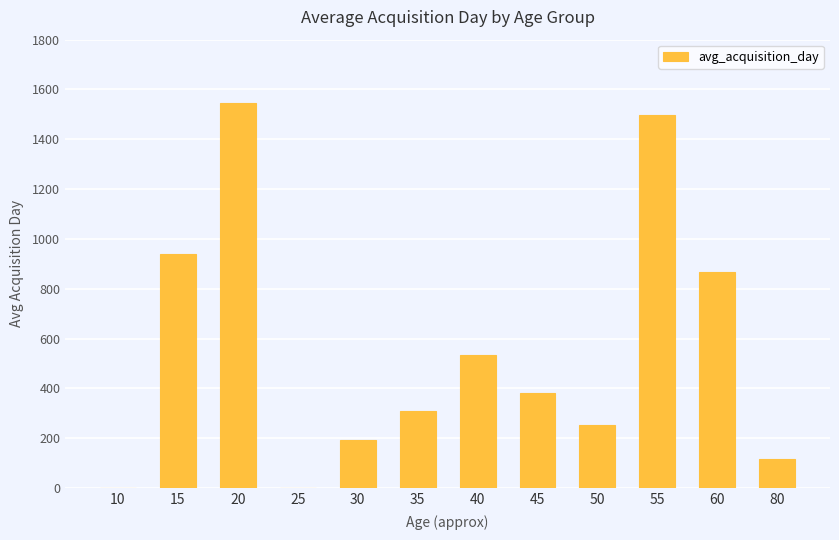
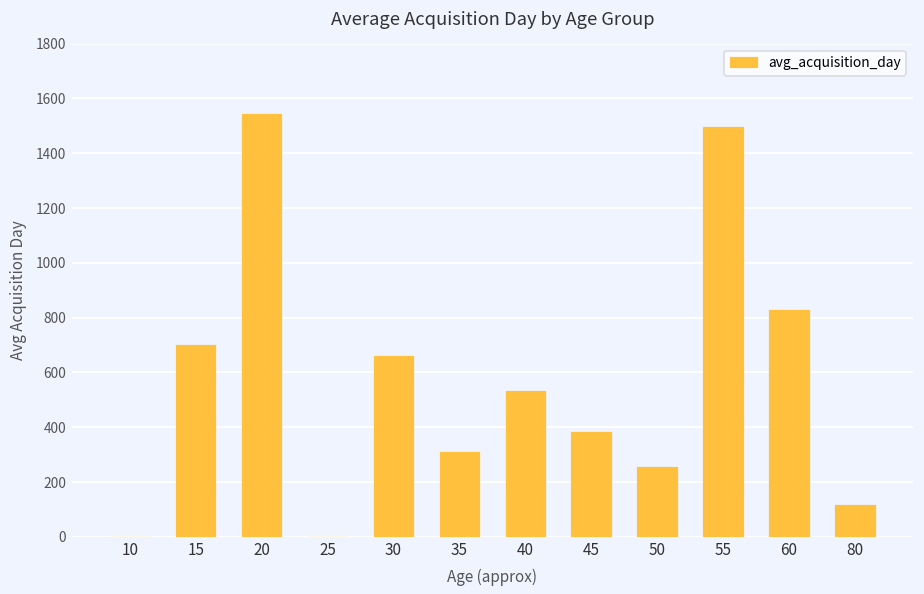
15: 940 -> 700
30: 190 -> 660
60: 870 -> 830
